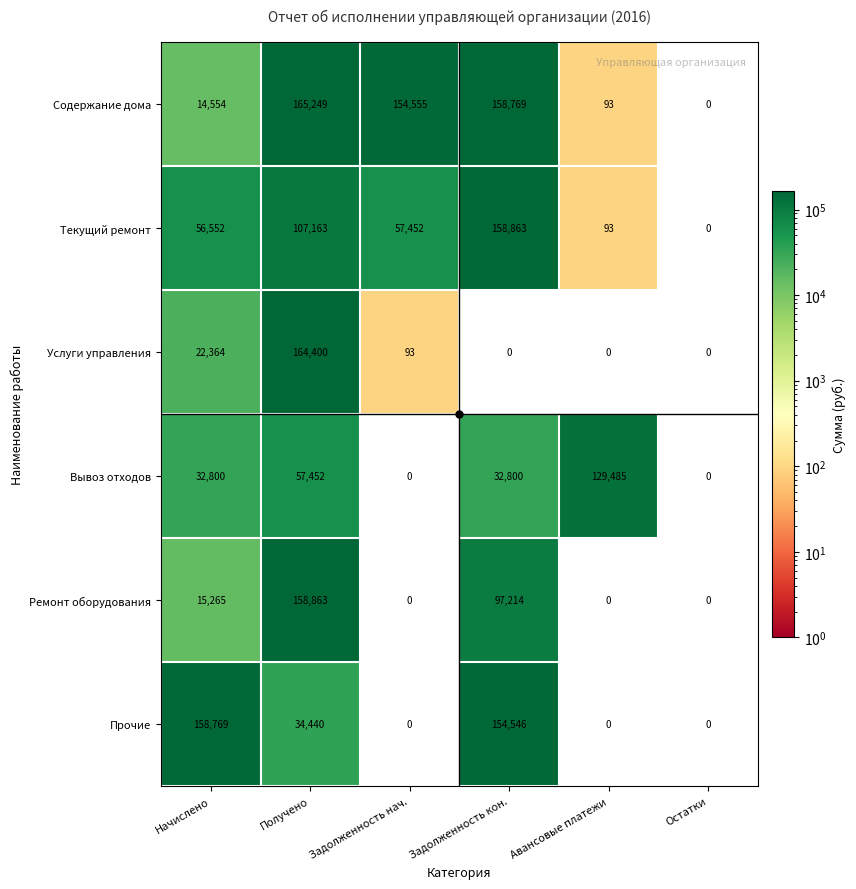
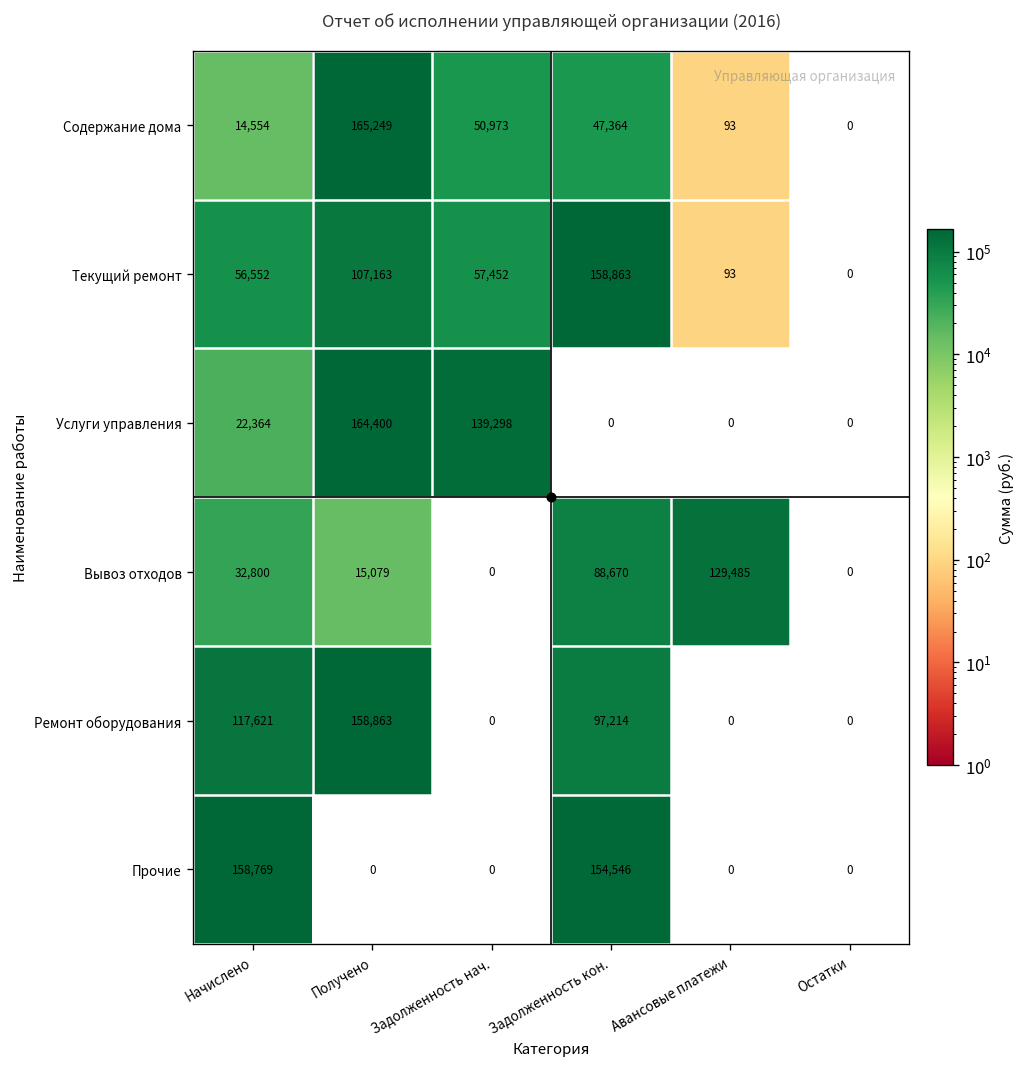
Содержание дома, Задолженность нач.: 154,555 -> 50,973
Содержание дома, Задолженность кон.: 158,769 -> 47,364
Услуги управления, Задолженность нач.: 93 -> 139,298
Вывоз отходов, Получено: 57,452 -> 15,079
Вывоз отходов, Задолженность кон.: 32,800 -> 88,670
Ремонт оборудования, Начислено: 15,265 -> 117,621
Прочие, Получено: 34,440 -> 0
